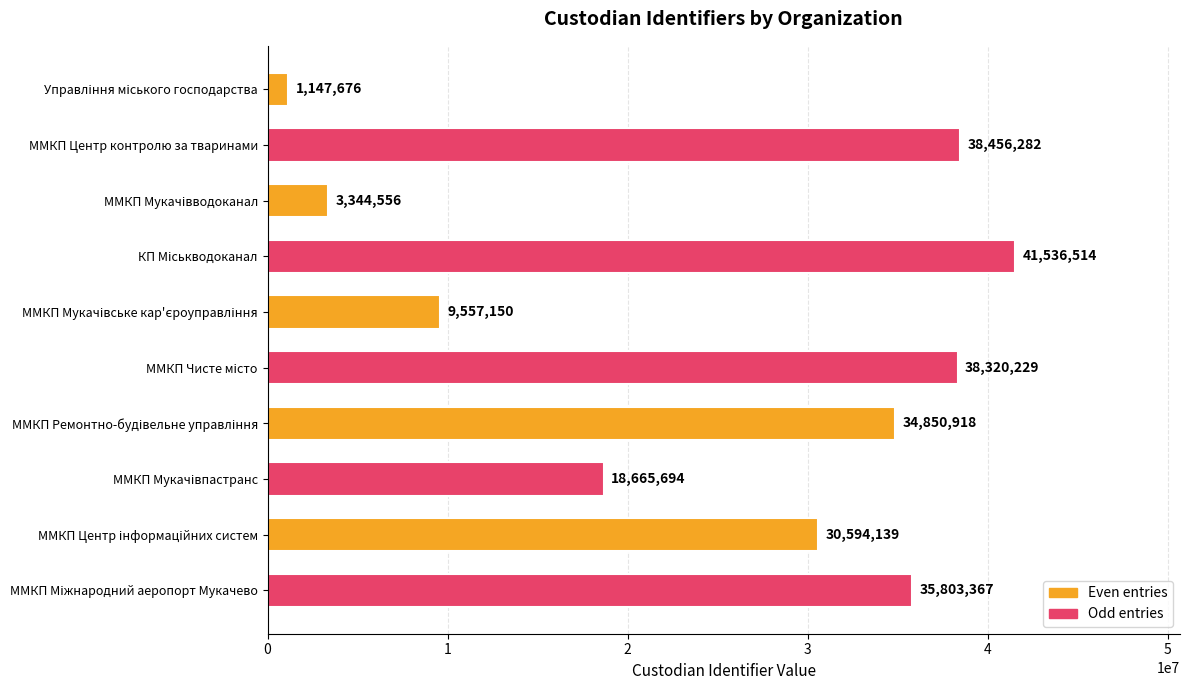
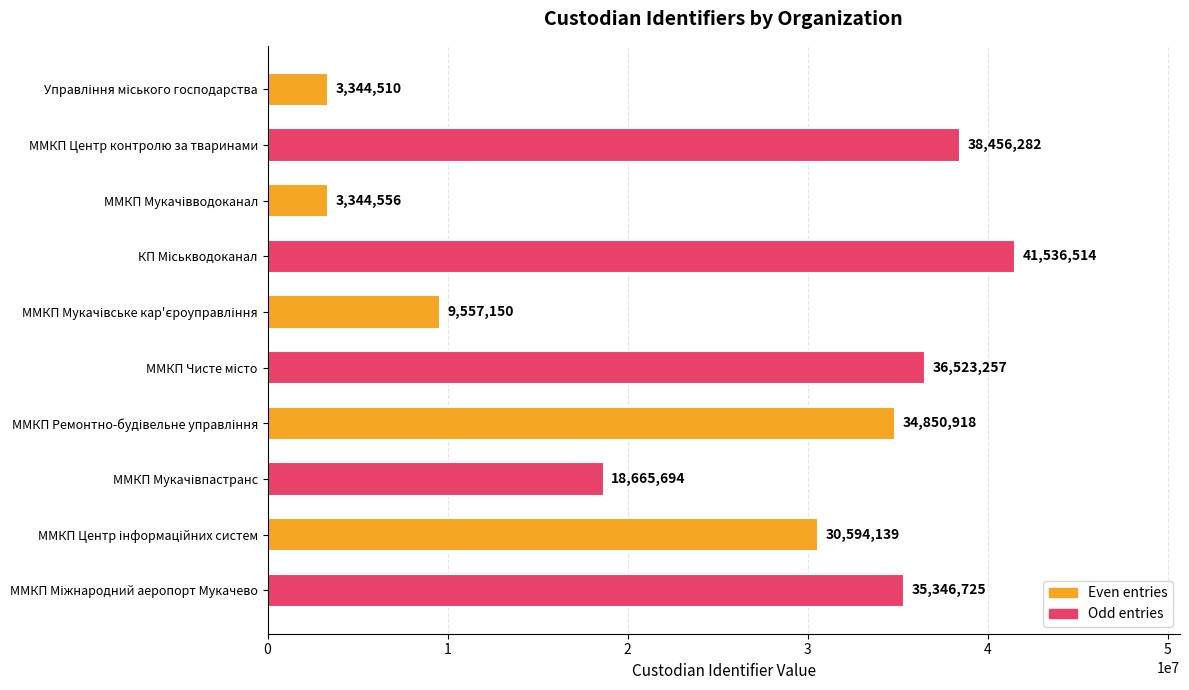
Управління міського господарства: 1,147,676 -> 3,344,510
ММКП Чисте місто: 38,320,229 -> 36,523,257
ММКП Міжнародний аеропорт Мукачево: 35,803,367 -> 35,346,725
